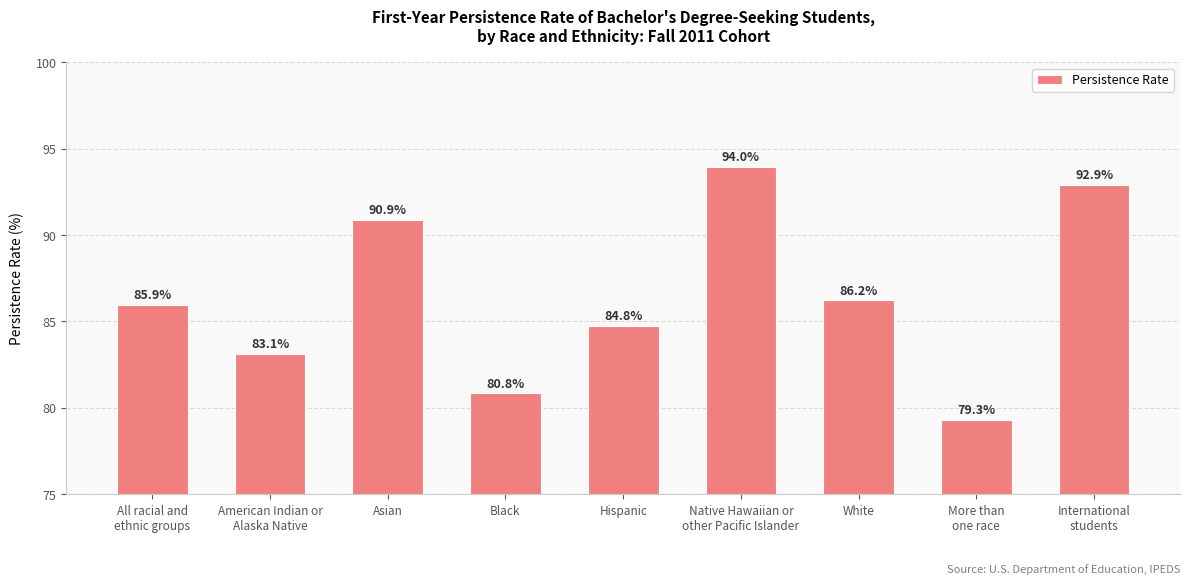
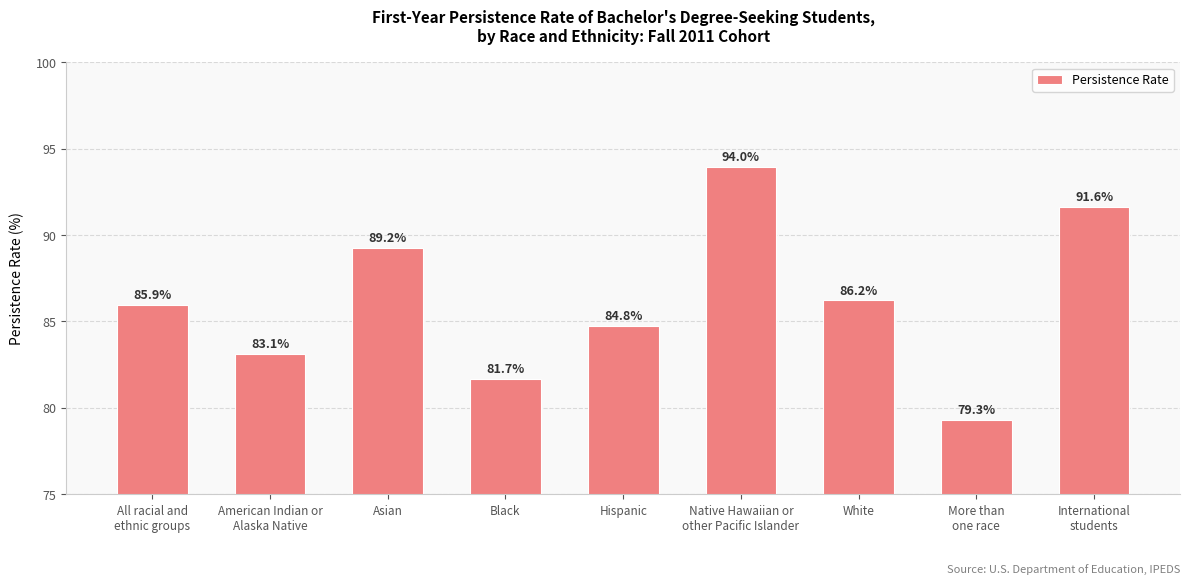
Asian: 90.9% -> 89.2%
Black: 80.8% -> 81.7%
International students: 92.9% -> 91.6%
